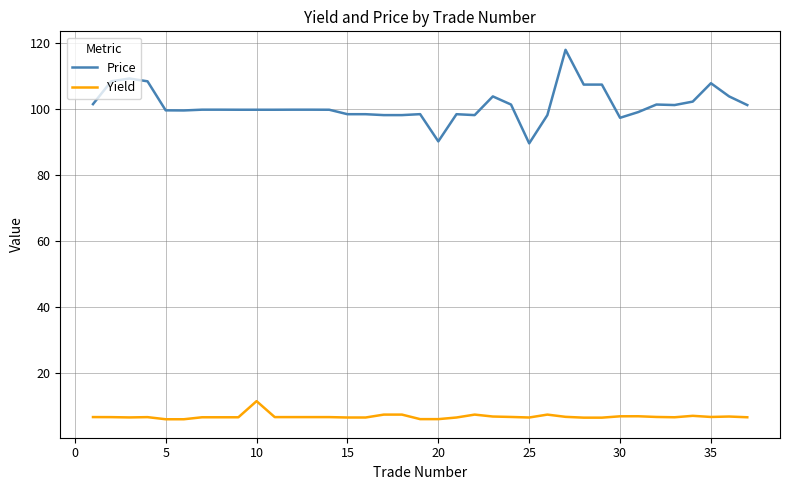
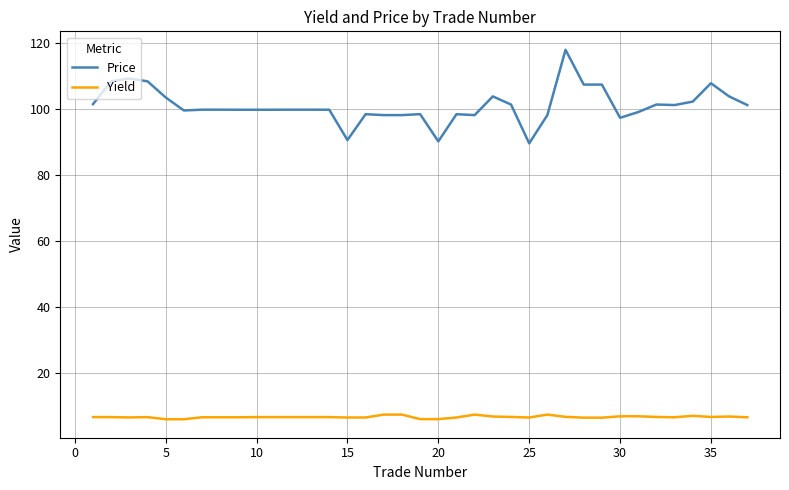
Price, 5: 100 -> 104
Yield, 10: 11 -> 7
Price, 15: 99 -> 91
